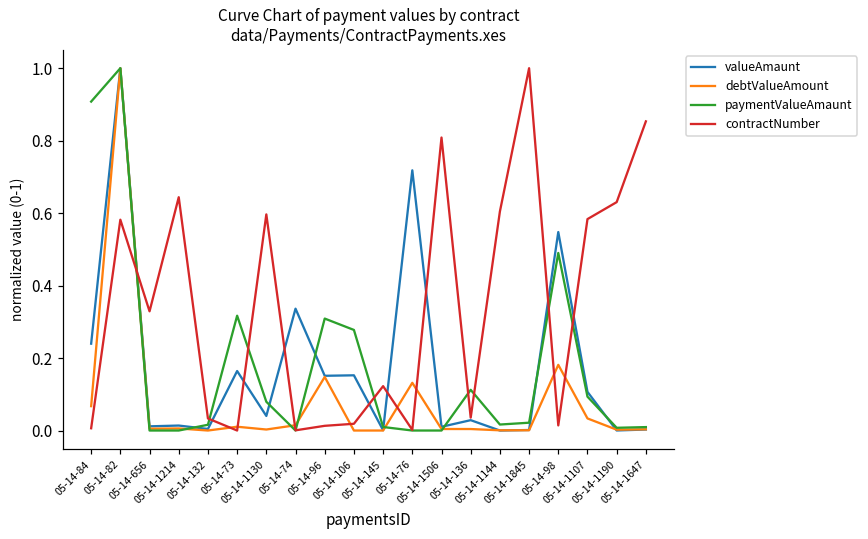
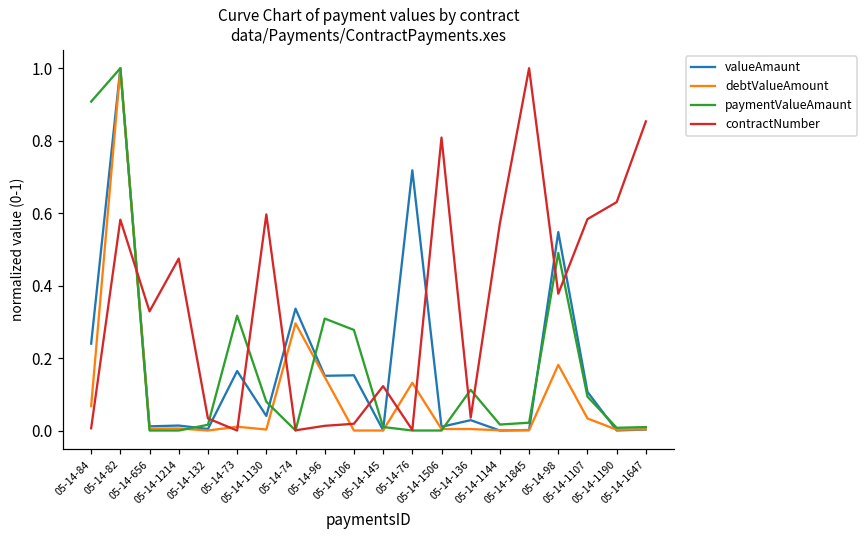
contractNumber, 05-14-1214: 0.64 -> 0.47
debtValueAmount, 05-14-74: 0.01 -> 0.30
contractNumber, 05-14-1144: 0.60 -> 0.57
contractNumber, 05-14-98: 0.01 -> 0.38
